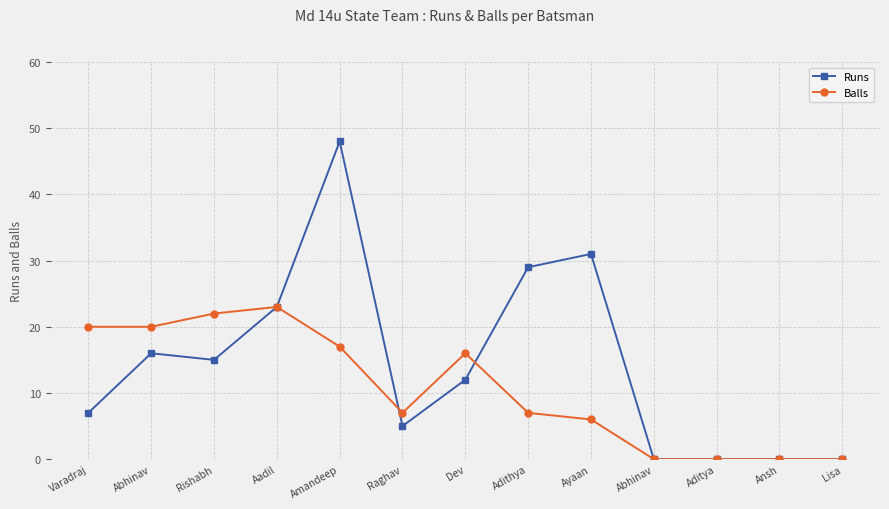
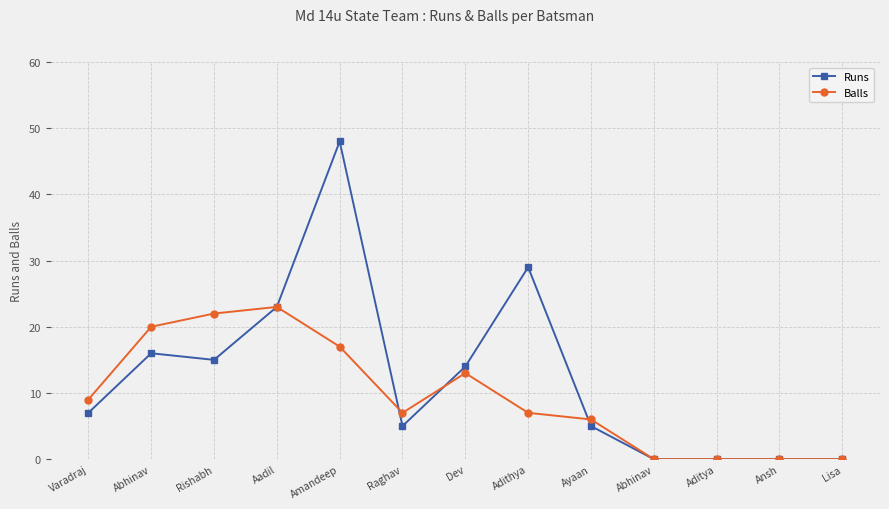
Balls, Varadraj: 20 -> 9
Runs, Dev: 12 -> 14
Balls, Dev: 16 -> 13
Runs, Ayaan: 31 -> 5
